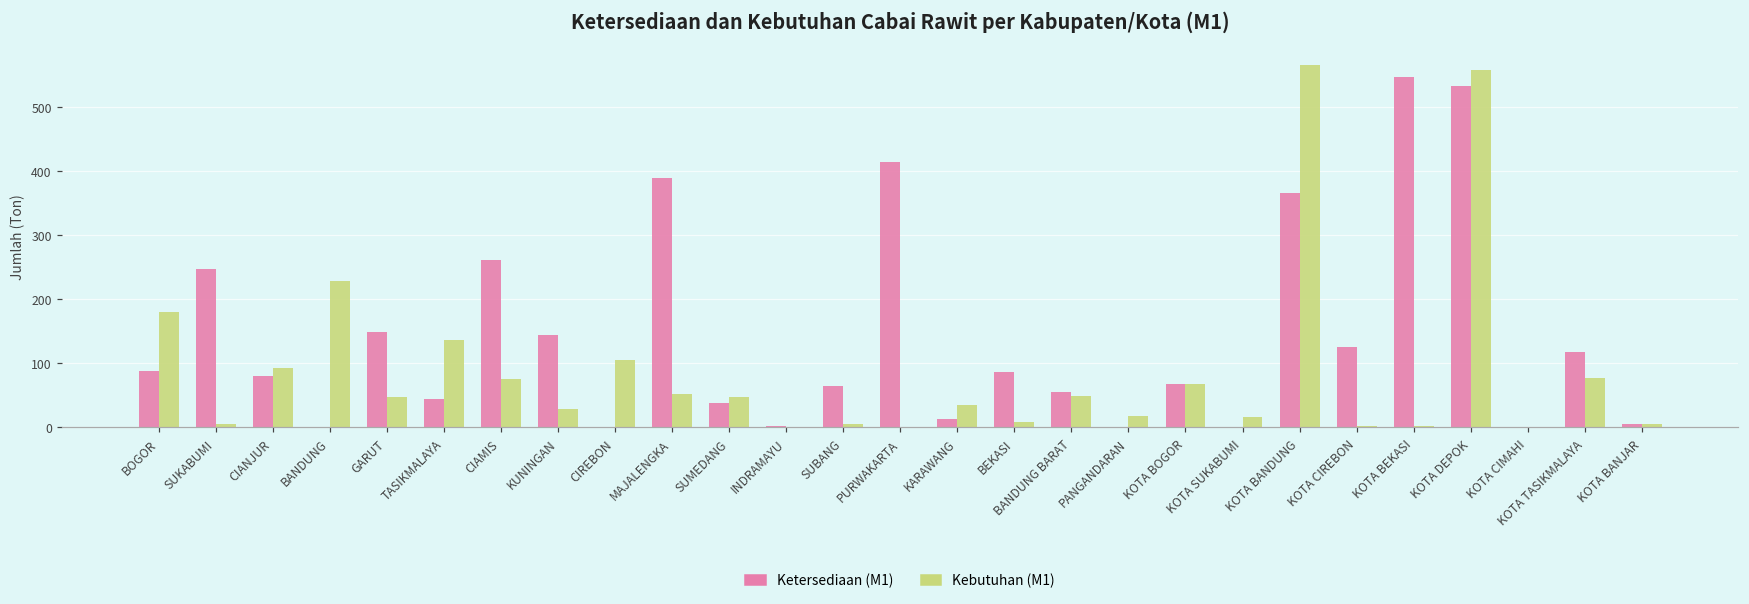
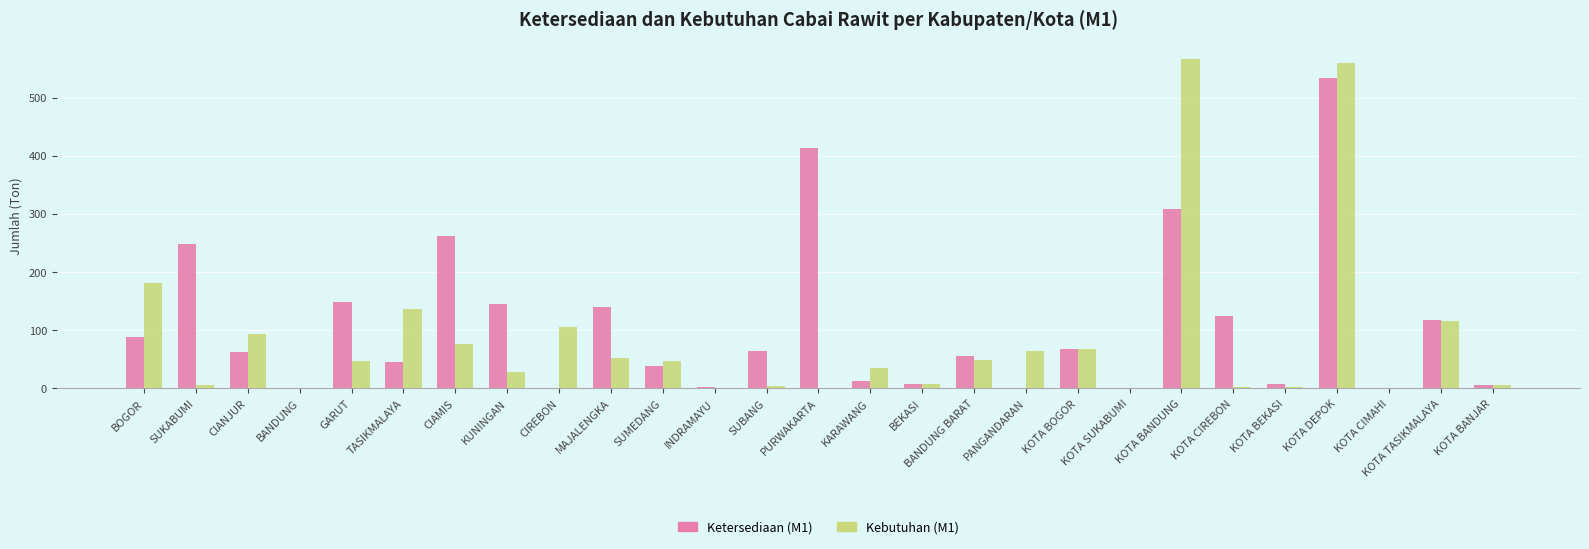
Ketersediaan (M1), CIANJUR: 80 -> 60
Kebutuhan (M1), BANDUNG: 230 -> 0
Ketersediaan (M1), MAJALENGKA: 390 -> 140
Ketersediaan (M1), BEKASI: 90 -> 10
Kebutuhan (M1), PANGANDARAN: 20 -> 70
Kebutuhan (M1), KOTA SUKABUMI: 20 -> 0
Ketersediaan (M1), KOTA BANDUNG: 370 -> 310
Ketersediaan (M1), KOTA BEKASI: 550 -> 10
Kebutuhan (M1), KOTA TASIKMALAYA: 80 -> 120
